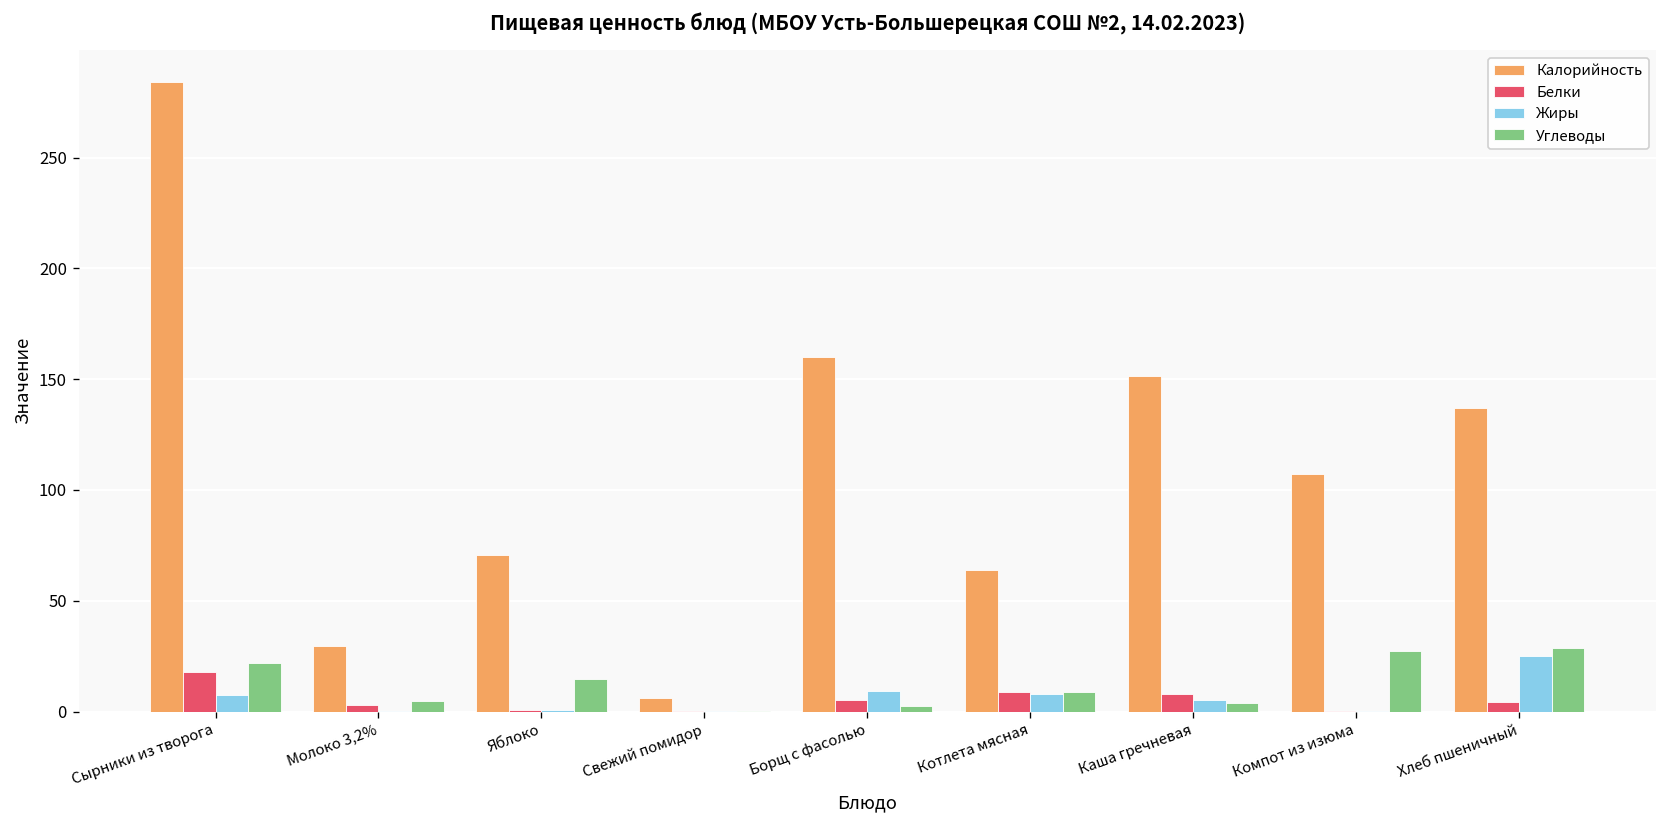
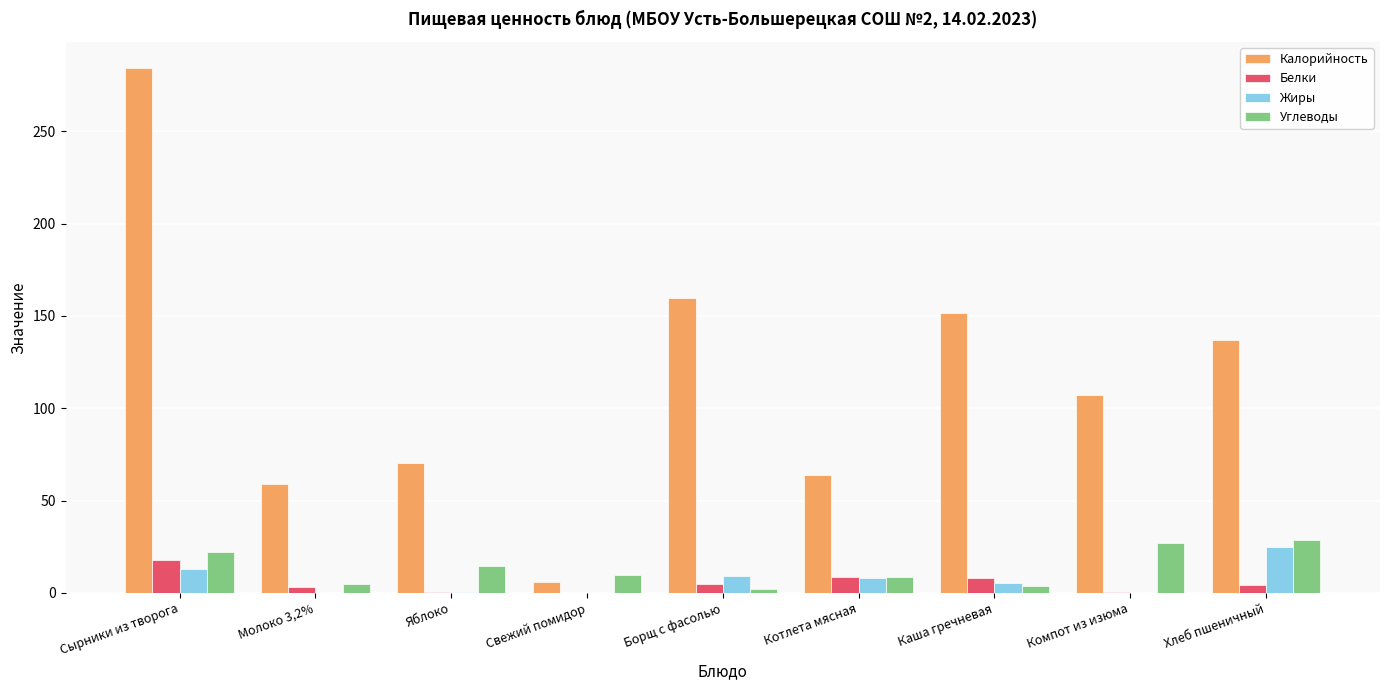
Жиры, Сырники из творога: 7 -> 13
Калорийность, Молоко 3,2%: 29 -> 59
Углеводы, Свежий помидор: 0 -> 9
